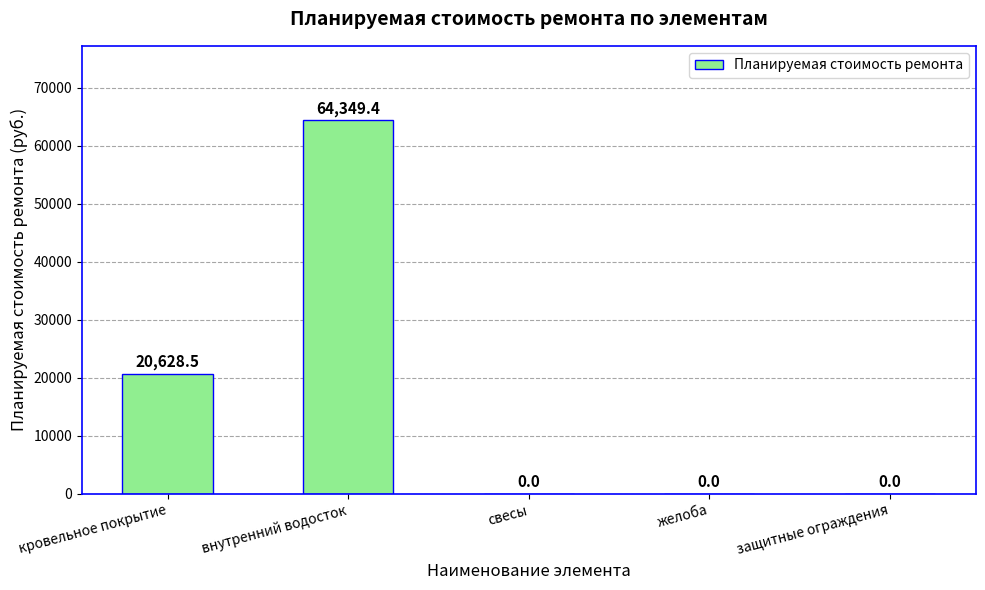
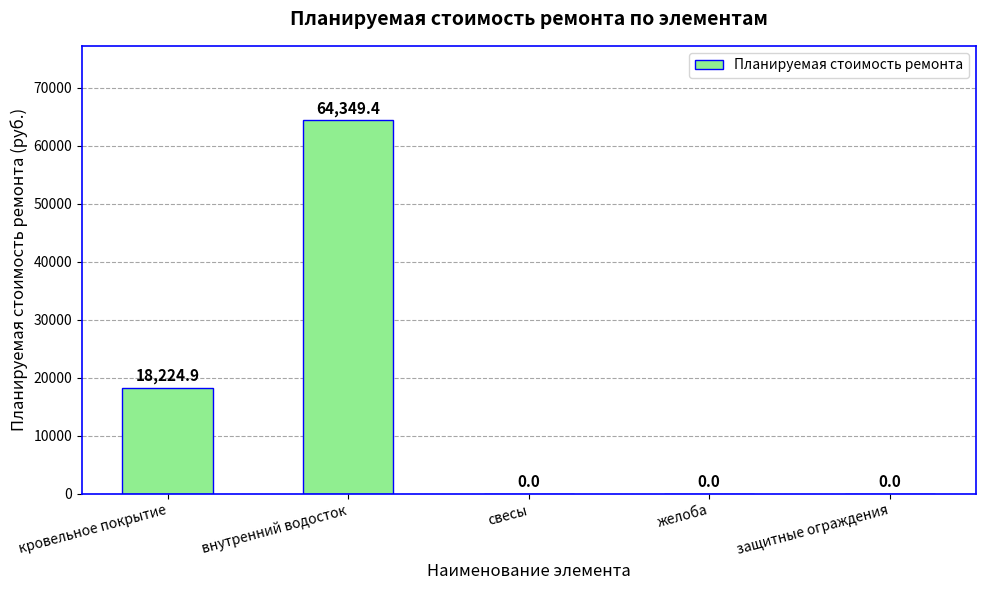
кровельное покрытие: 20,628.5 -> 18,224.9
